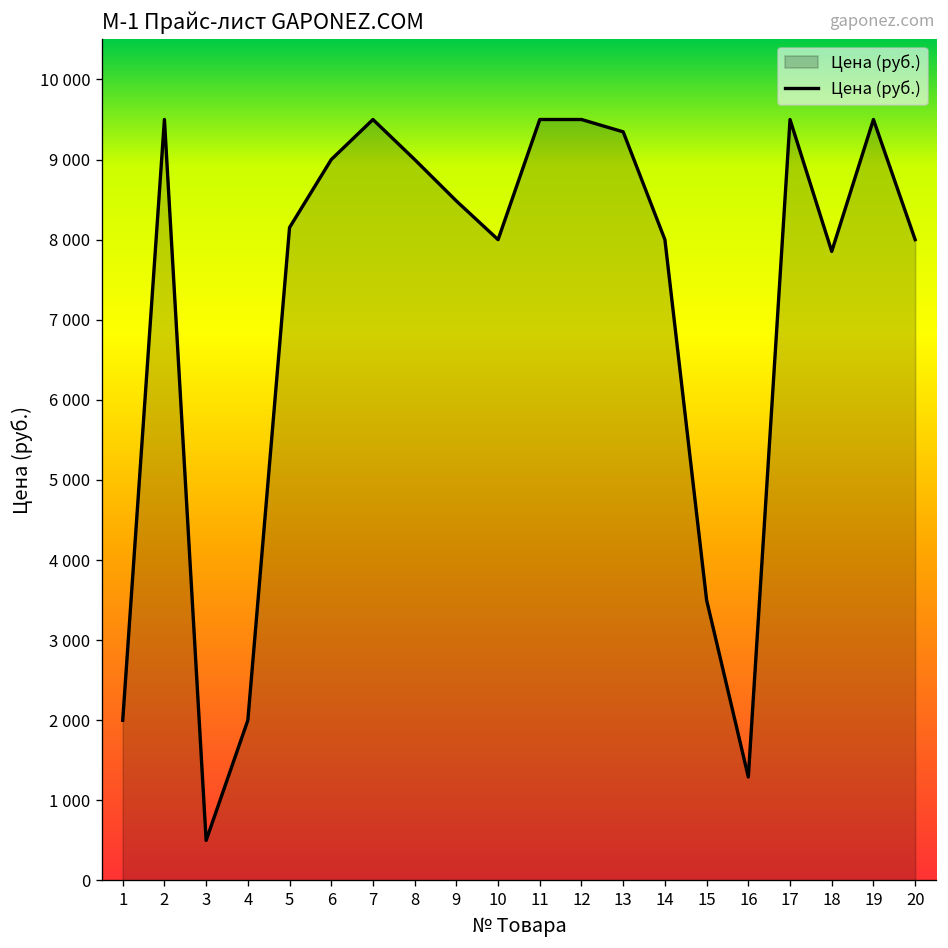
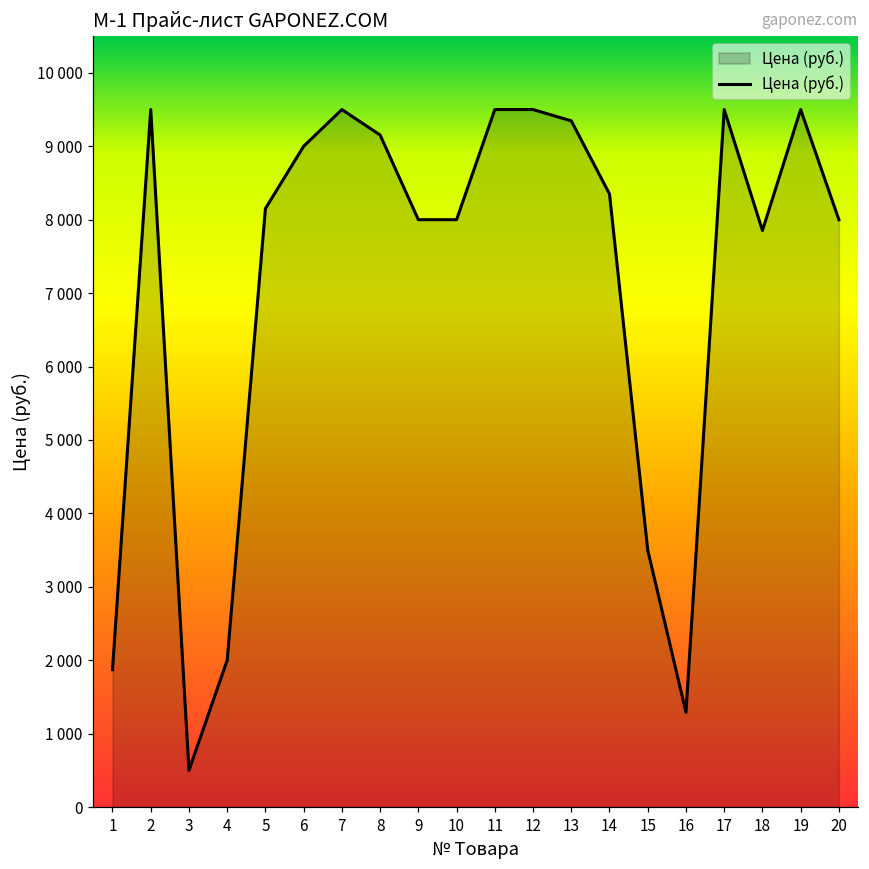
1: 2000 -> 1900
8: 9000 -> 9200
9: 8500 -> 8000
14: 8000 -> 8400
